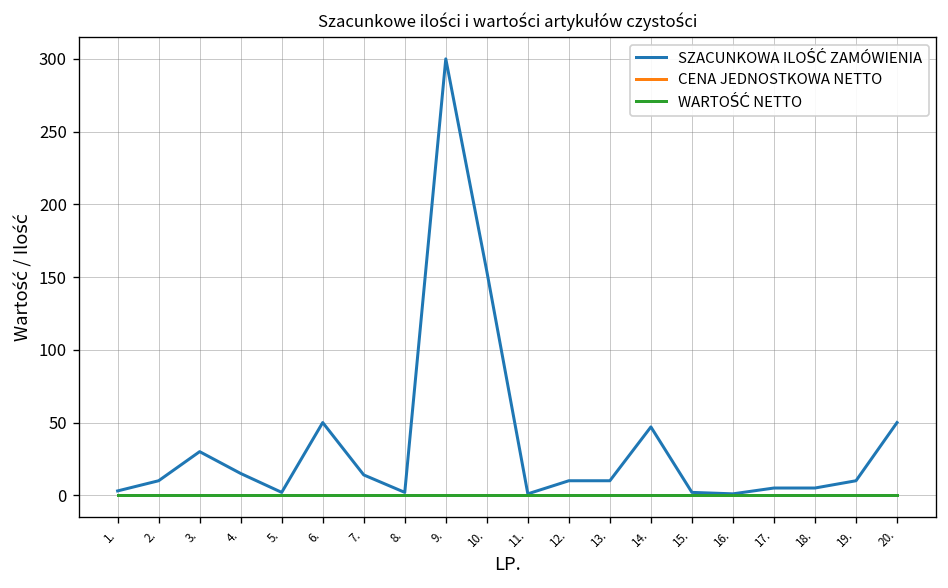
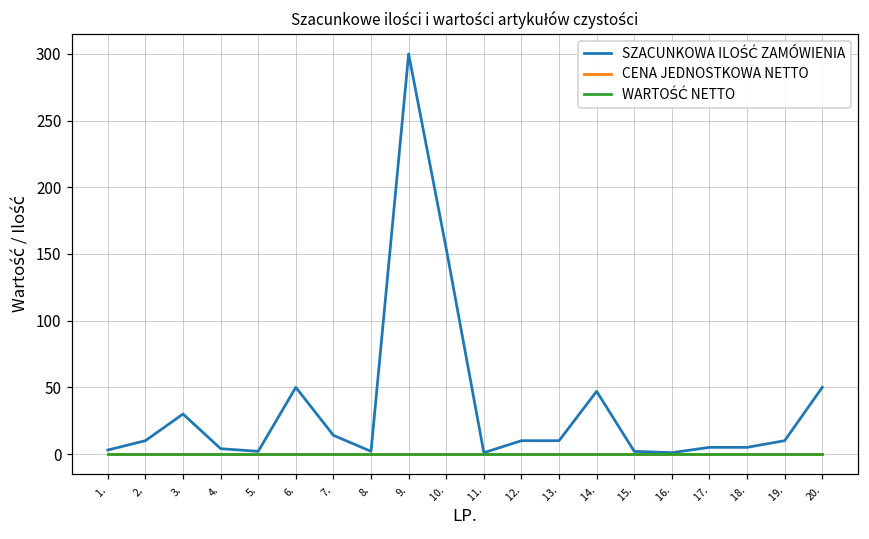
SZACUNKOWA ILOŚĆ ZAMÓWIENIA, 4.: 15 -> 4
